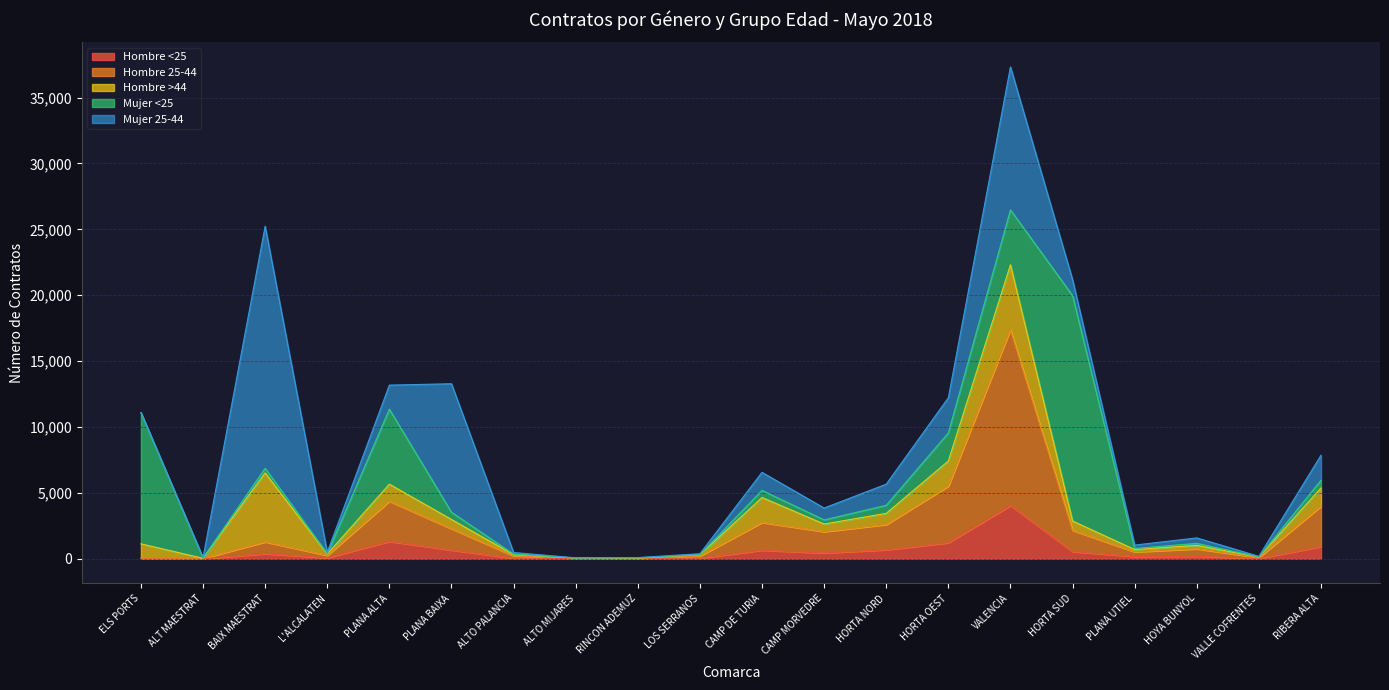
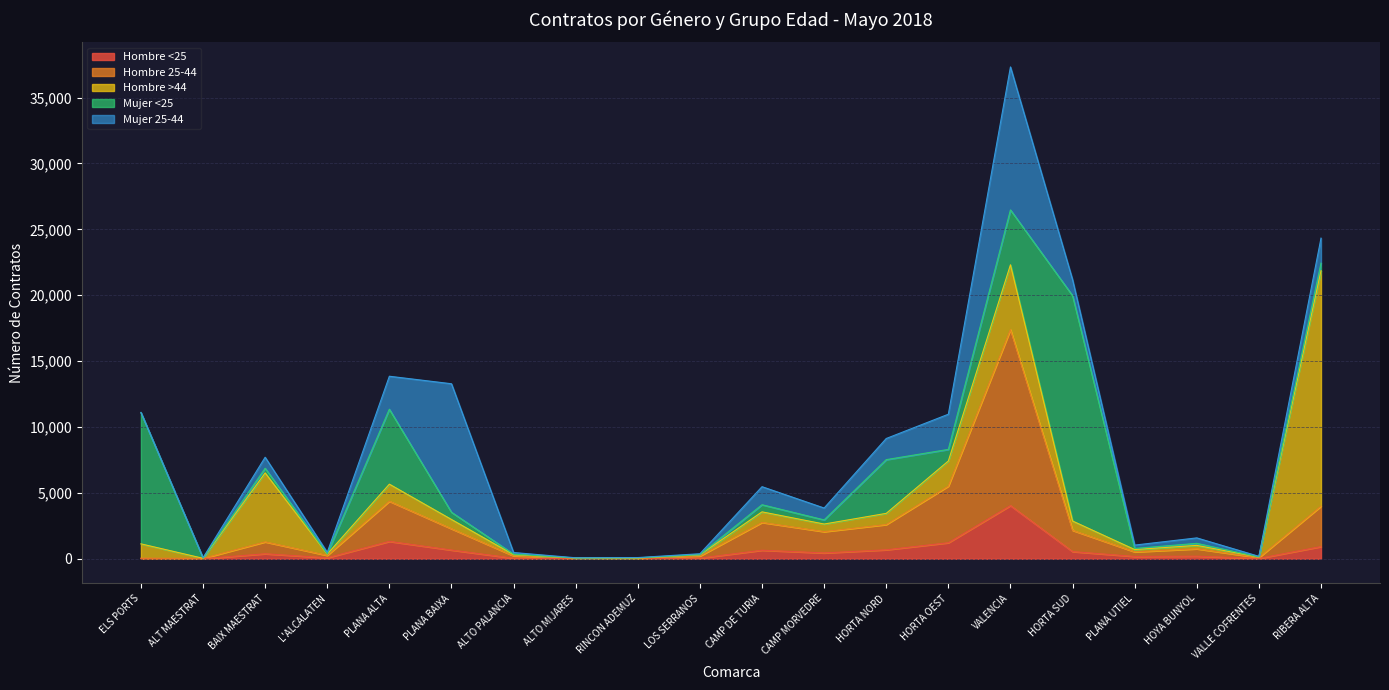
Mujer 25-44, BAIX MAESTRAT: 18,400 -> 800
Mujer 25-44, PLANA ALTA: 1,800 -> 2,500
Hombre >44, CAMP DE TURIA: 1,900 -> 800
Mujer <25, HORTA NORD: 600 -> 4,100
Mujer <25, HORTA OEST: 2,100 -> 900
Hombre >44, RIBERA ALTA: 1,400 -> 17,900
